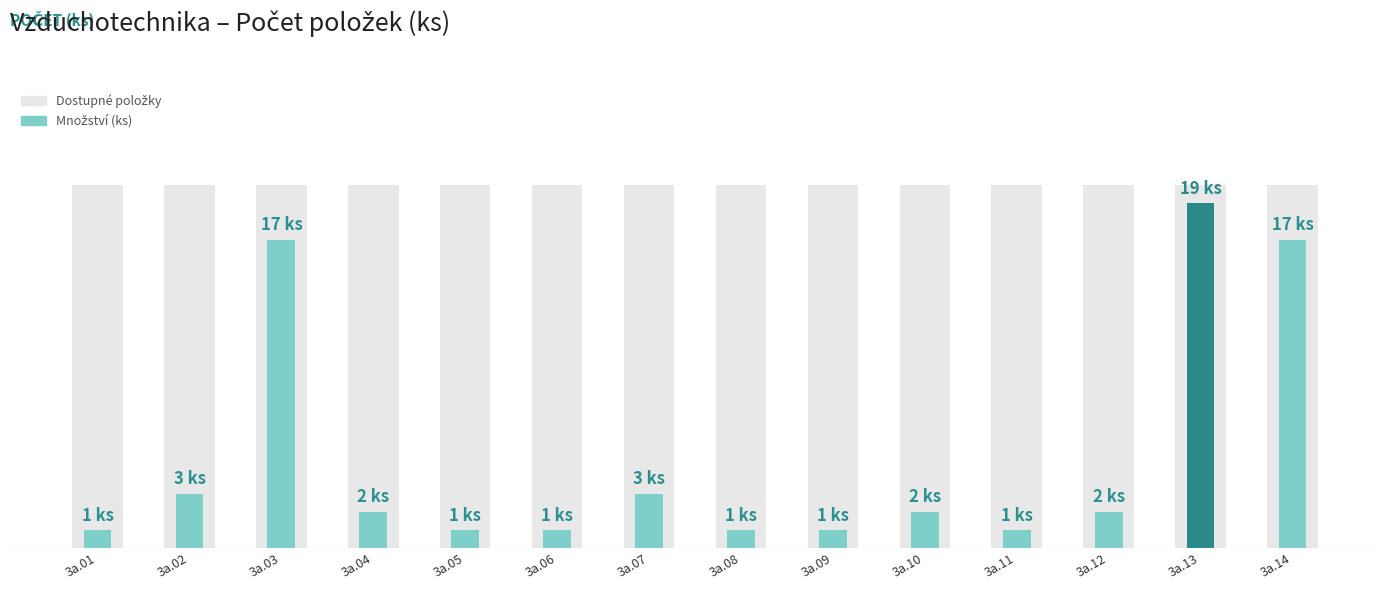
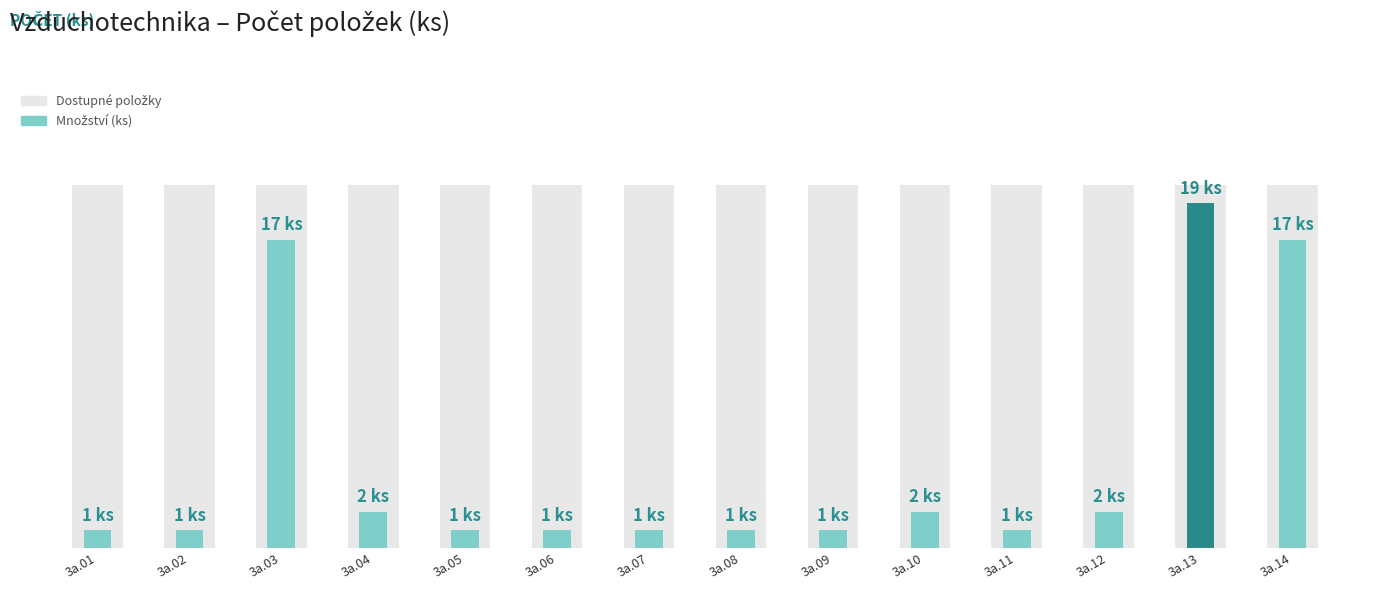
Množství (ks), 3a.02: 3 -> 1
Množství (ks), 3a.07: 3 -> 1
